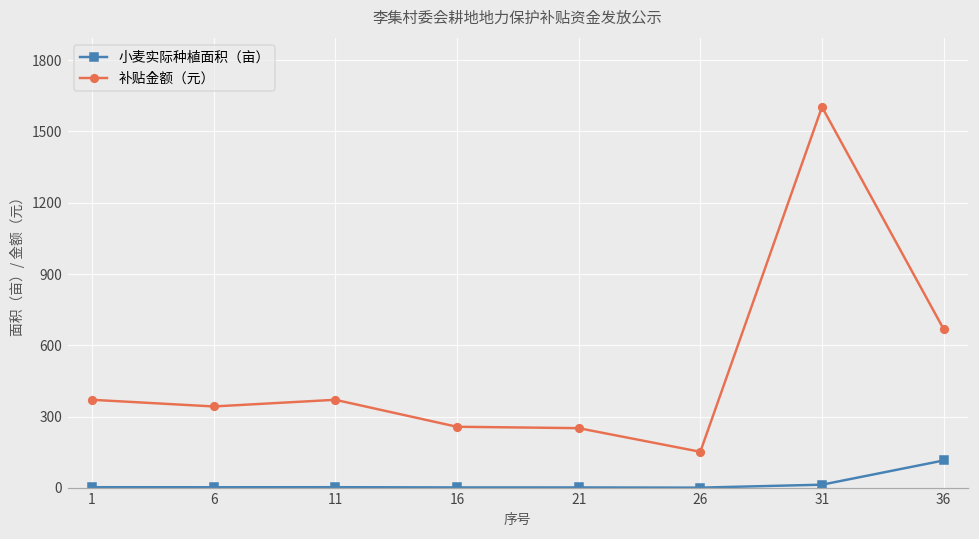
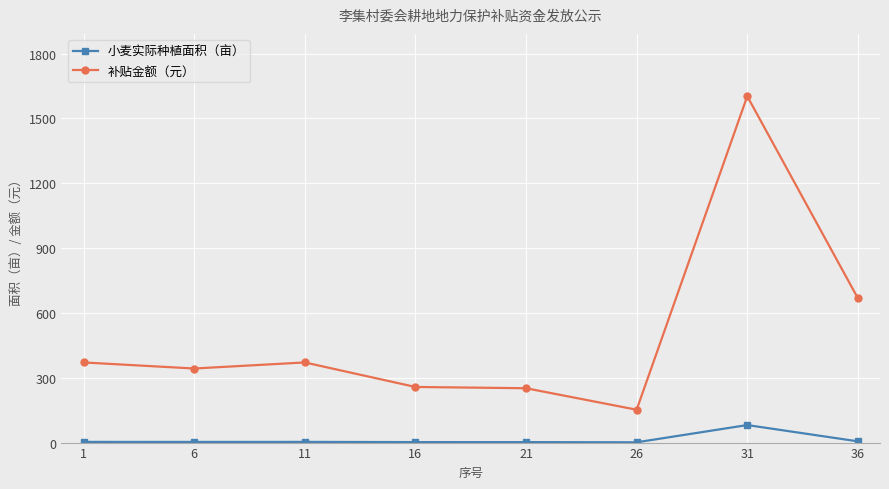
小麦实际种植面积（亩）, 31: 10 -> 80
小麦实际种植面积（亩）, 36: 120 -> 10
